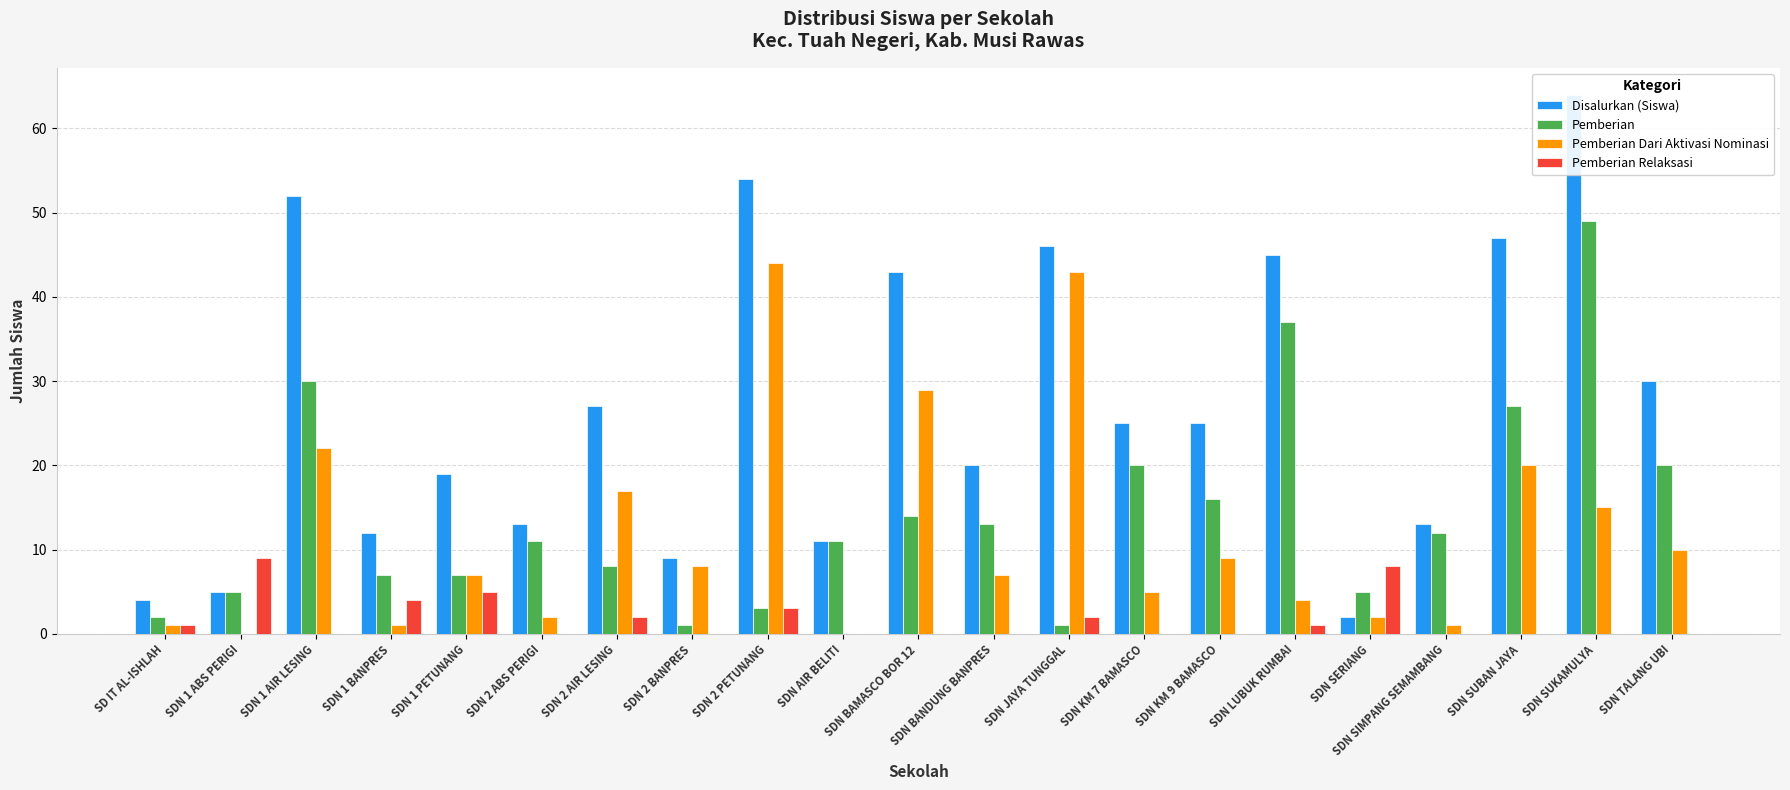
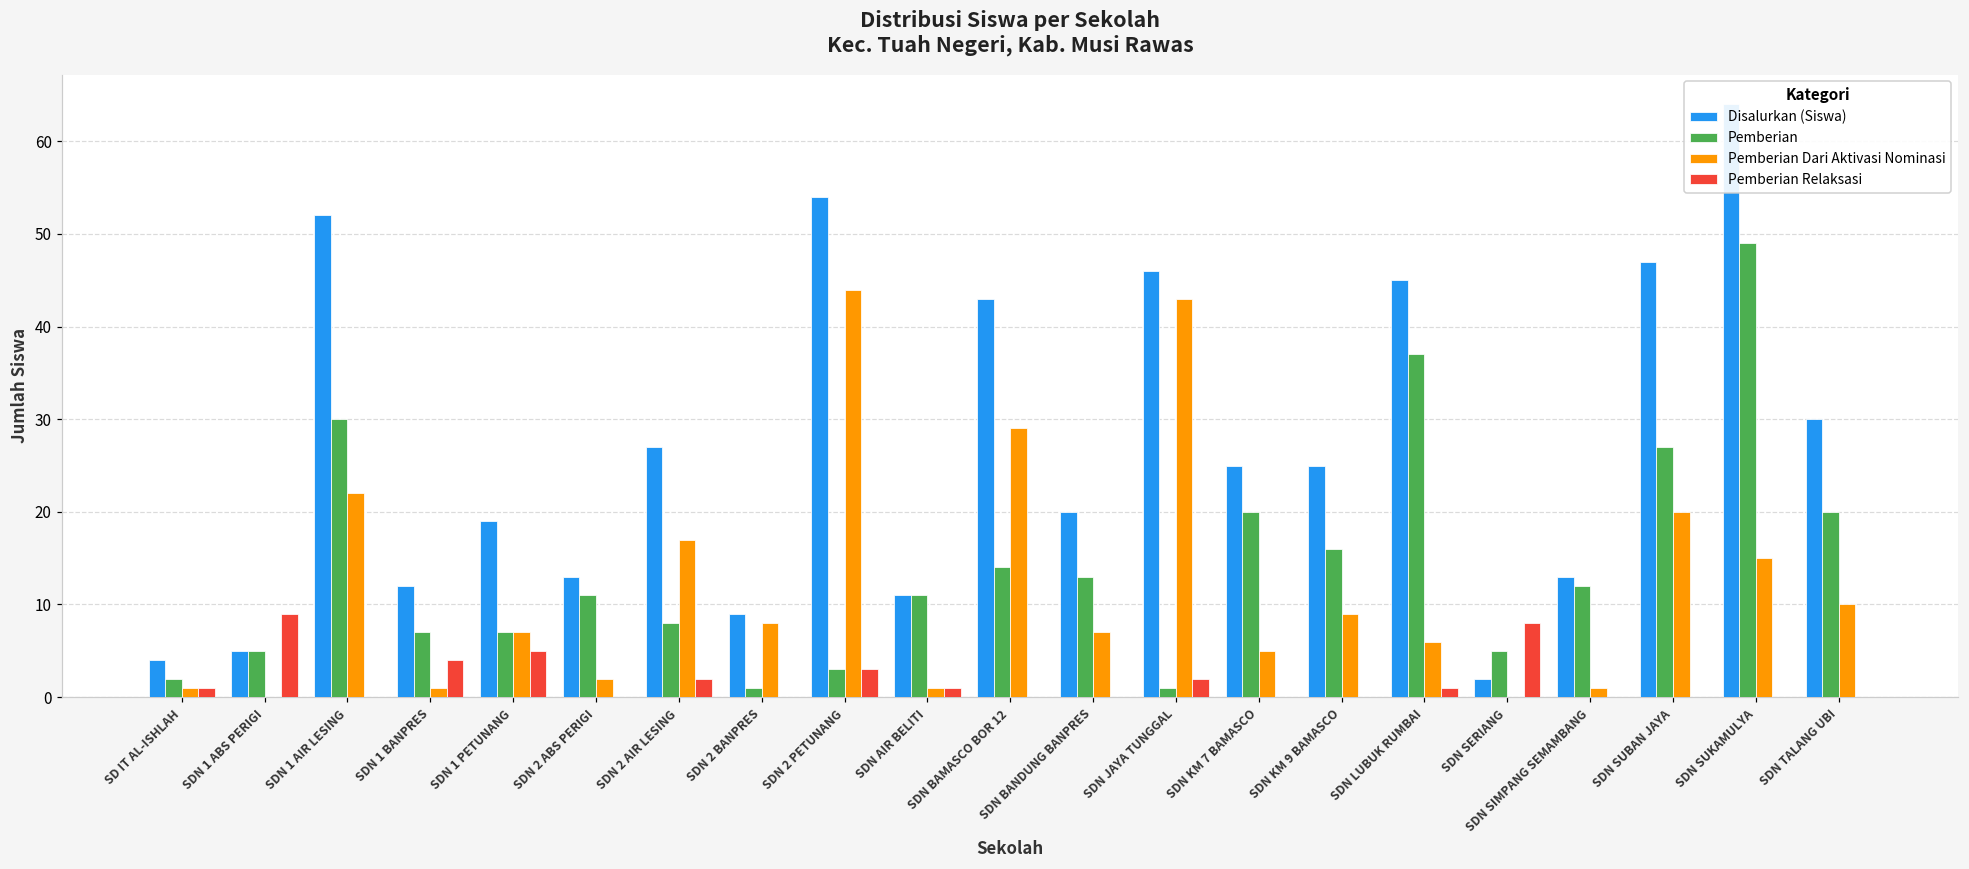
Pemberian Dari Aktivasi Nominasi, SDN AIR BELITI: 0 -> 1
Pemberian Relaksasi, SDN AIR BELITI: 0 -> 1
Pemberian Dari Aktivasi Nominasi, SDN LUBUK RUMBAI: 4 -> 6
Pemberian Dari Aktivasi Nominasi, SDN SERIANG: 2 -> 0
